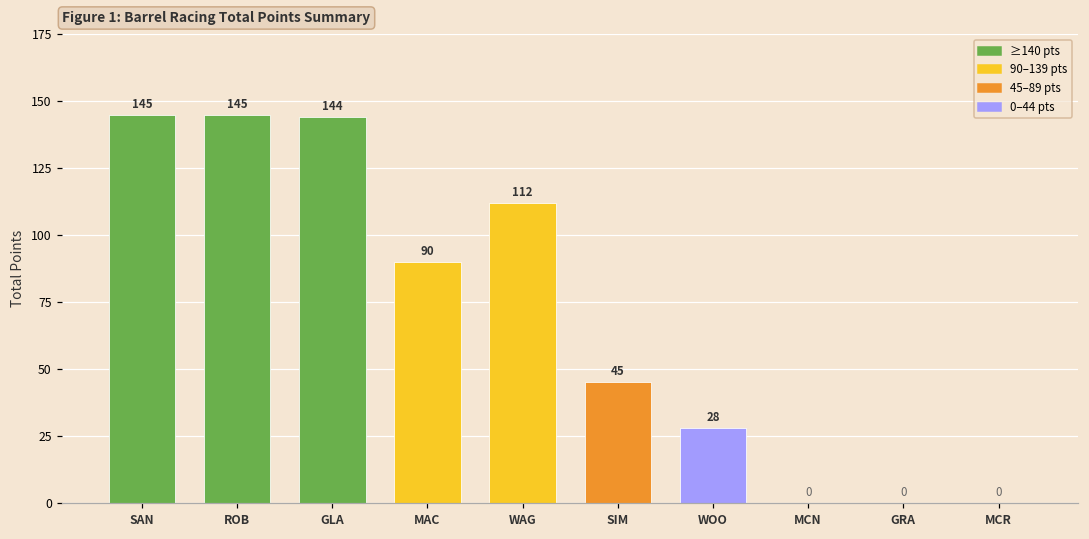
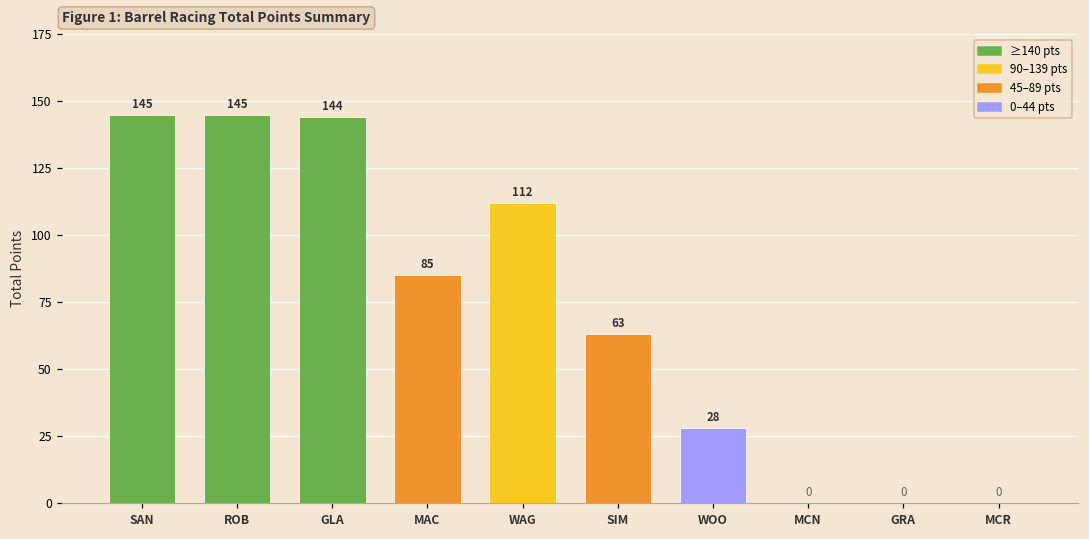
MAC: 90 -> 85
SIM: 45 -> 63
